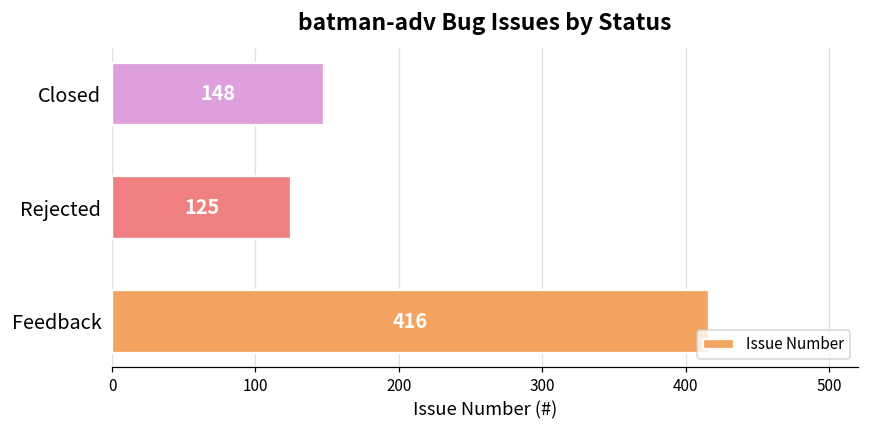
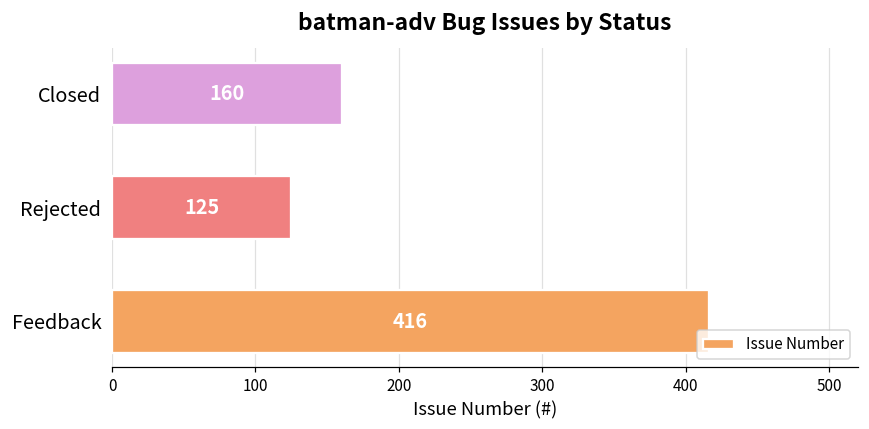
Closed: 148 -> 160
